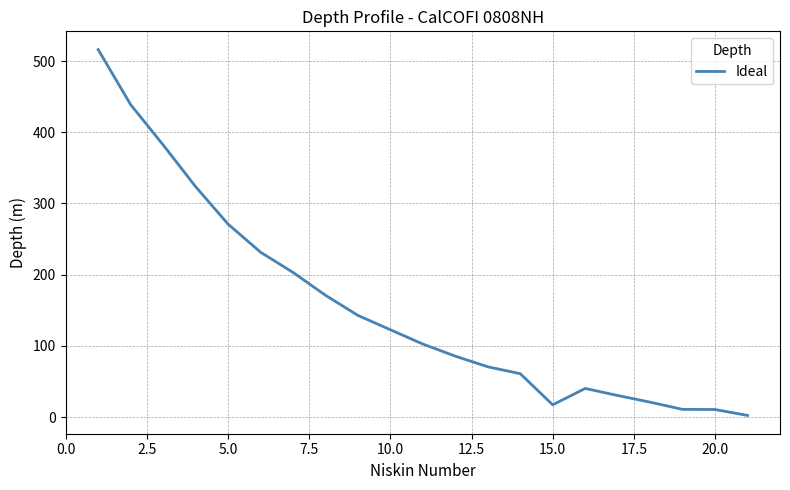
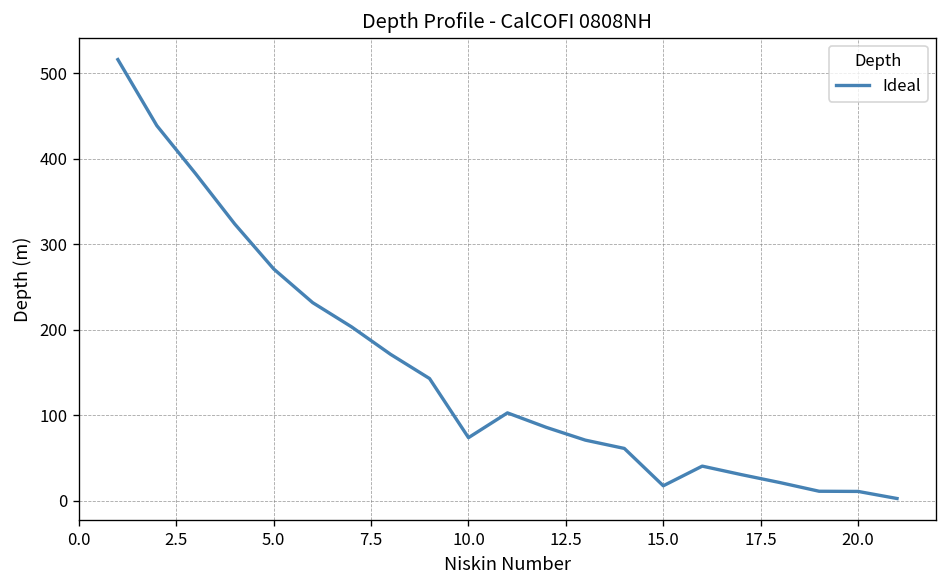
10.0: 120 -> 70
